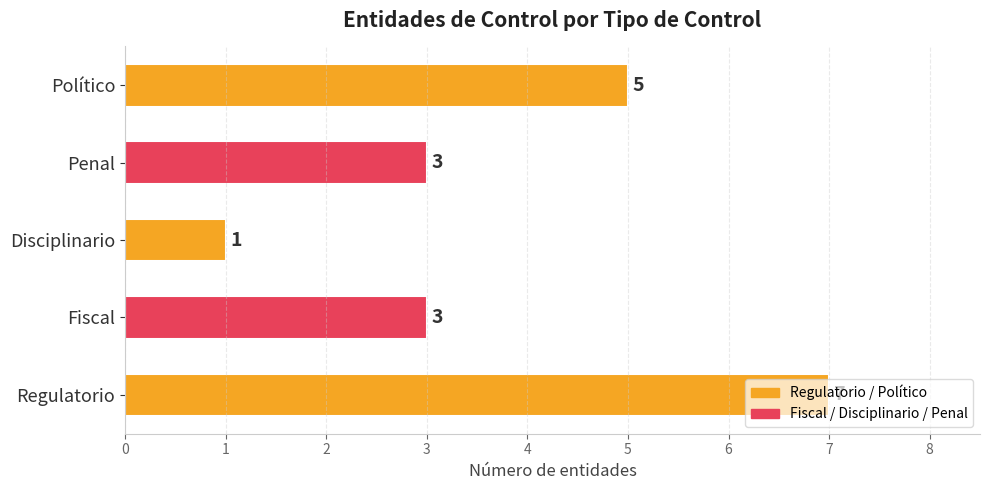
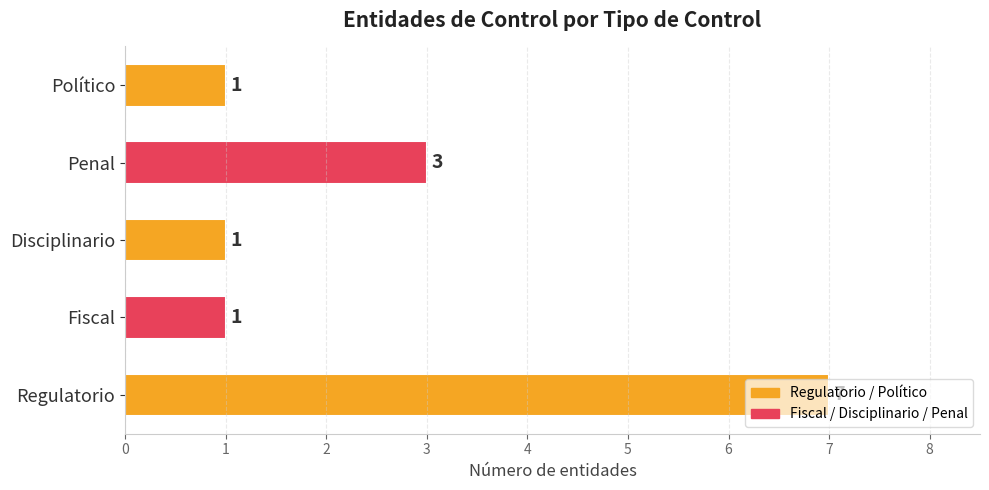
Político: 5 -> 1
Fiscal: 3 -> 1
